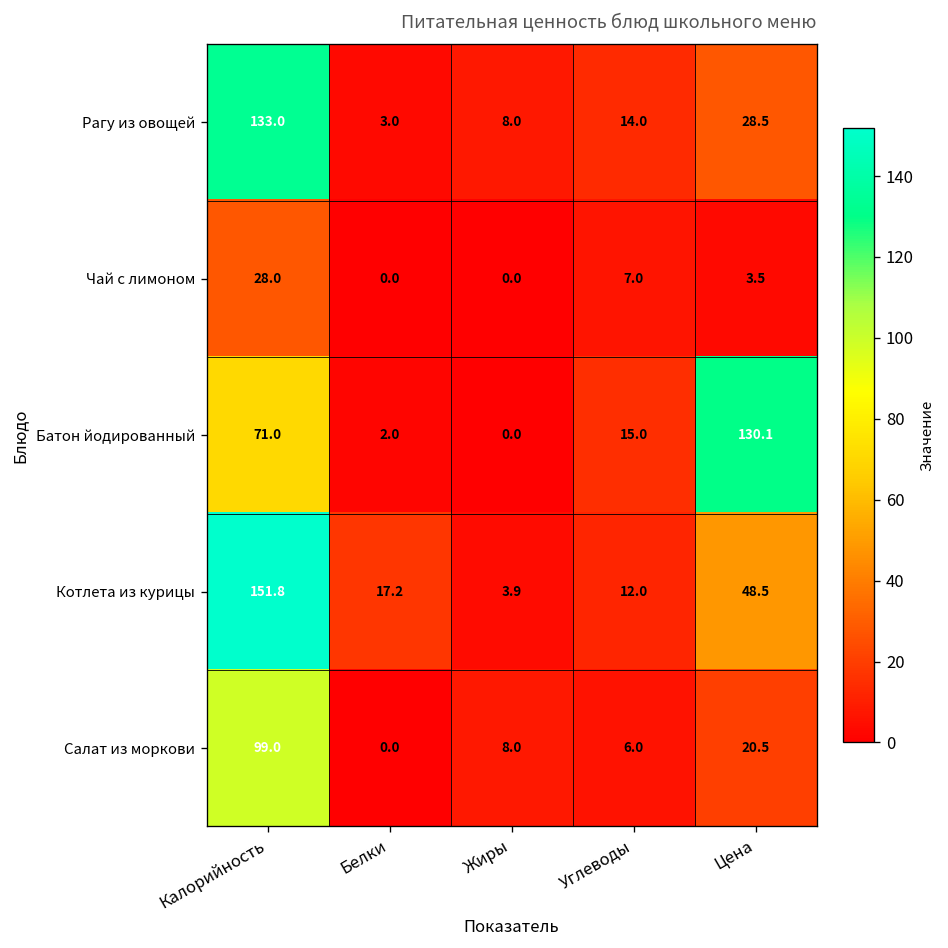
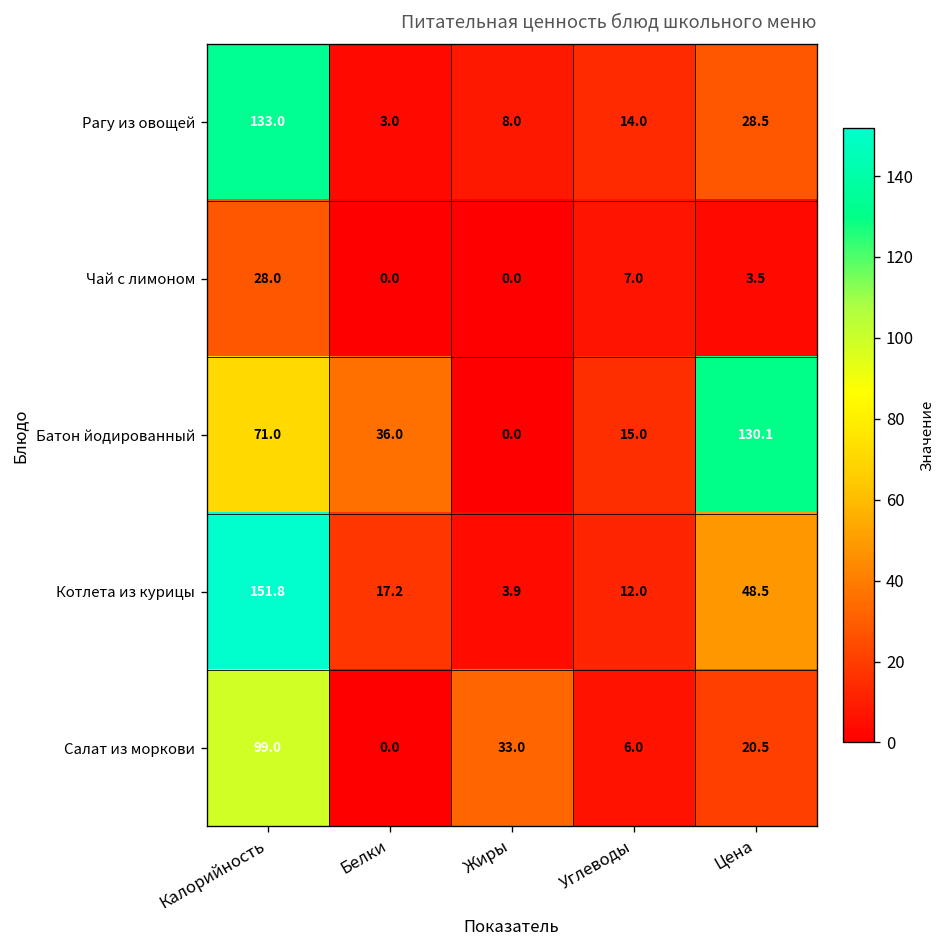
Батон йодированный, Белки: 2.0 -> 36.0
Салат из моркови, Жиры: 8.0 -> 33.0
